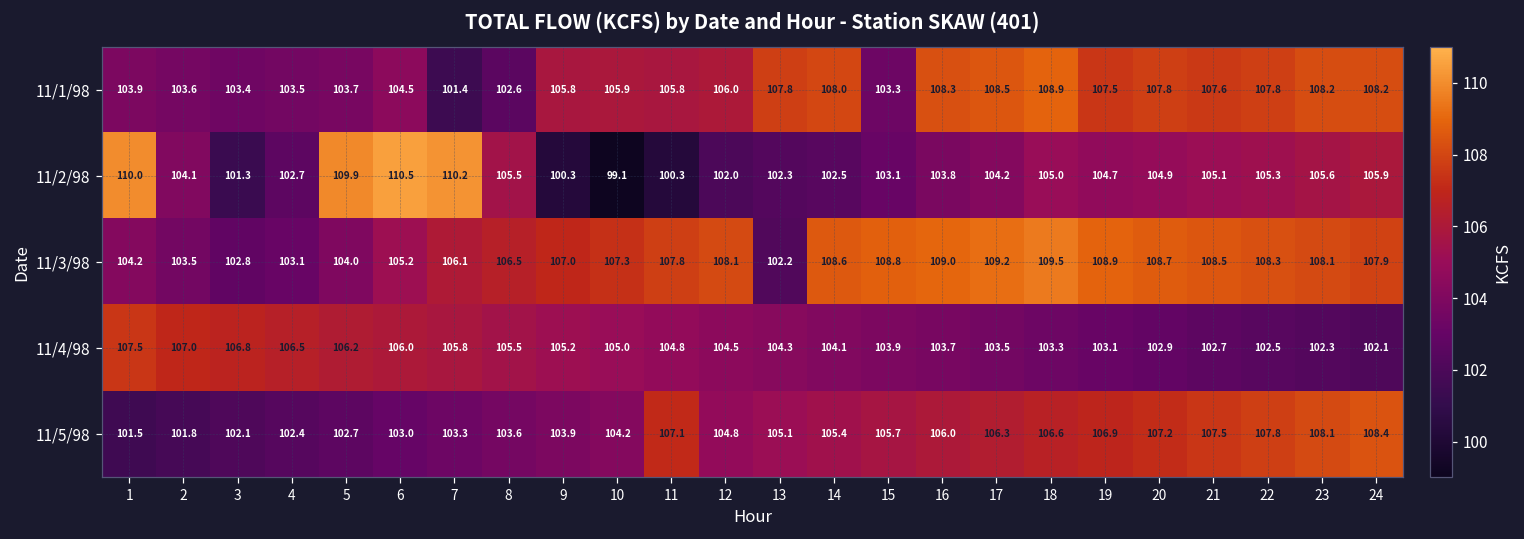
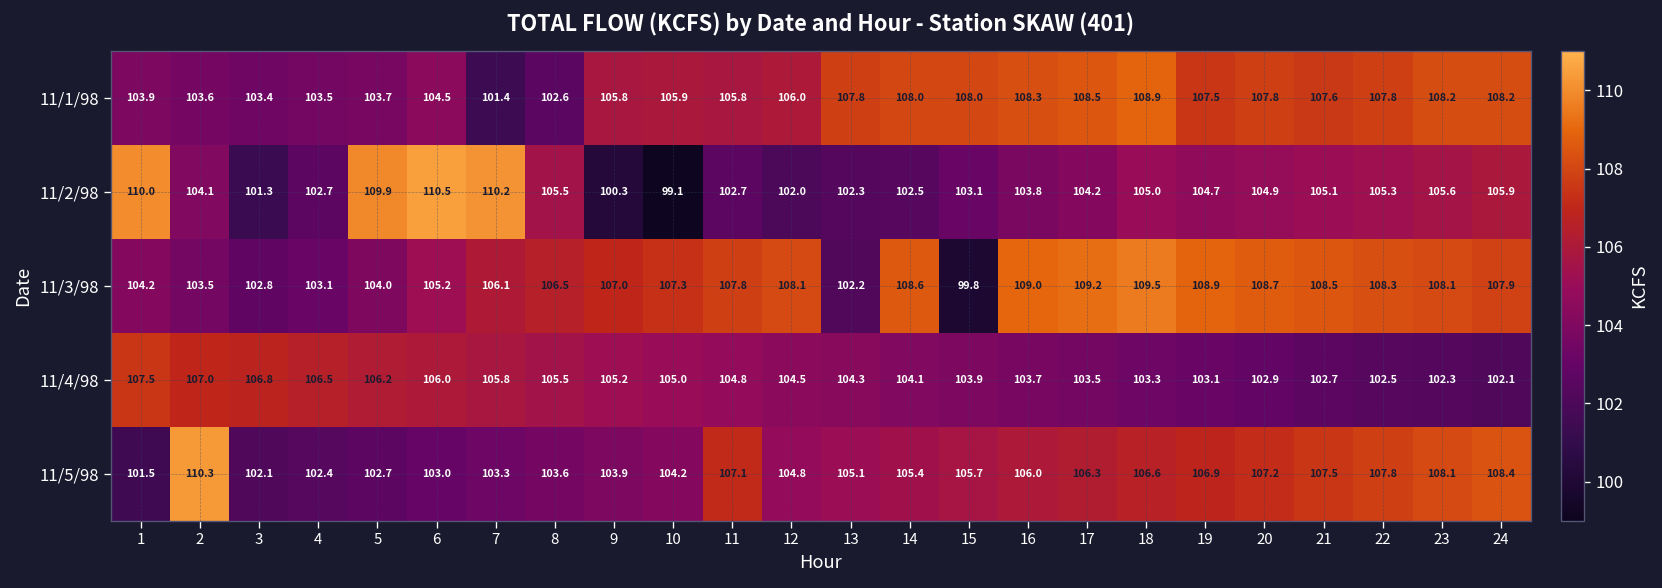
11/1/98, 15: 103.3 -> 108.0
11/2/98, 11: 100.3 -> 102.7
11/3/98, 15: 108.8 -> 99.8
11/5/98, 2: 101.8 -> 110.3
